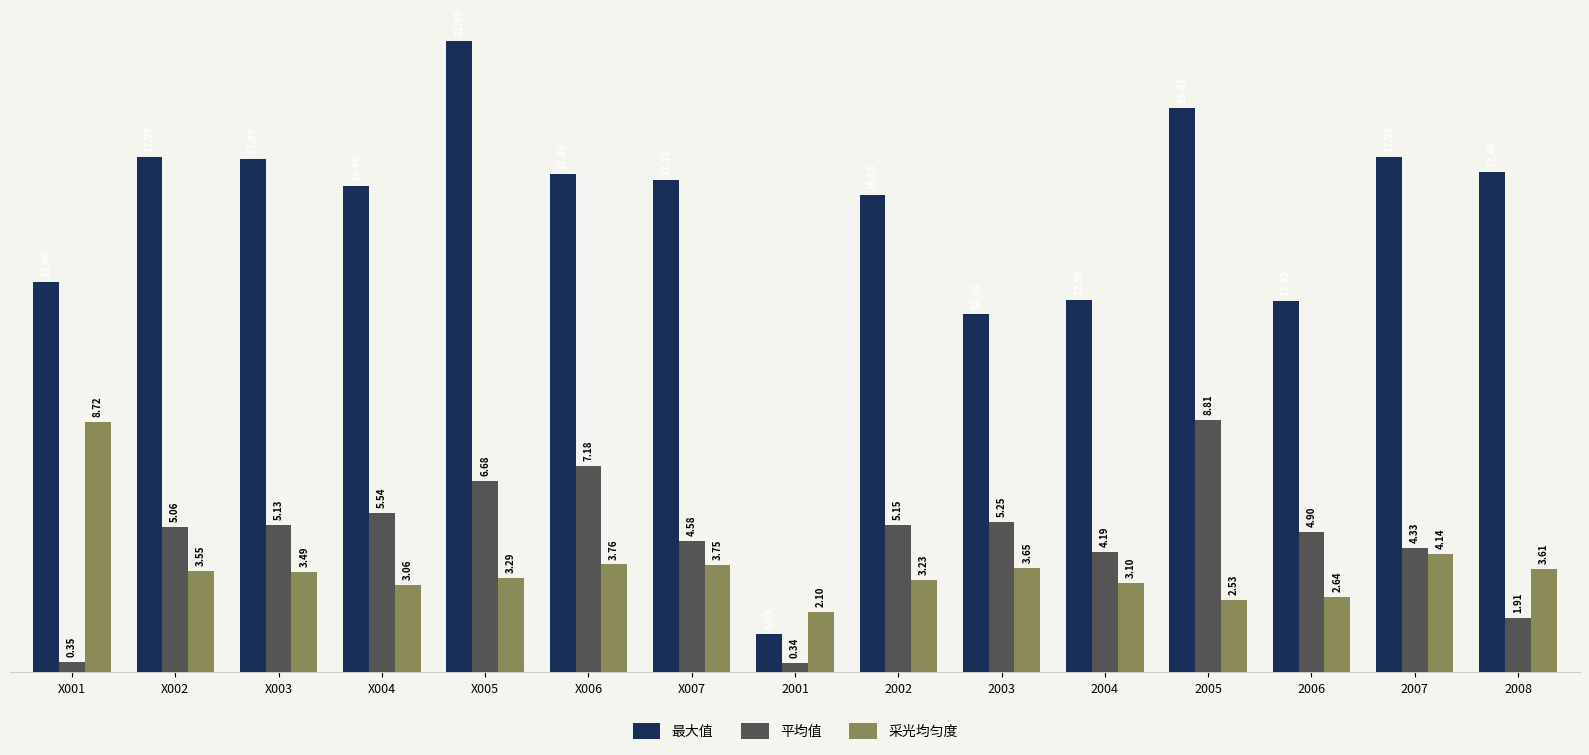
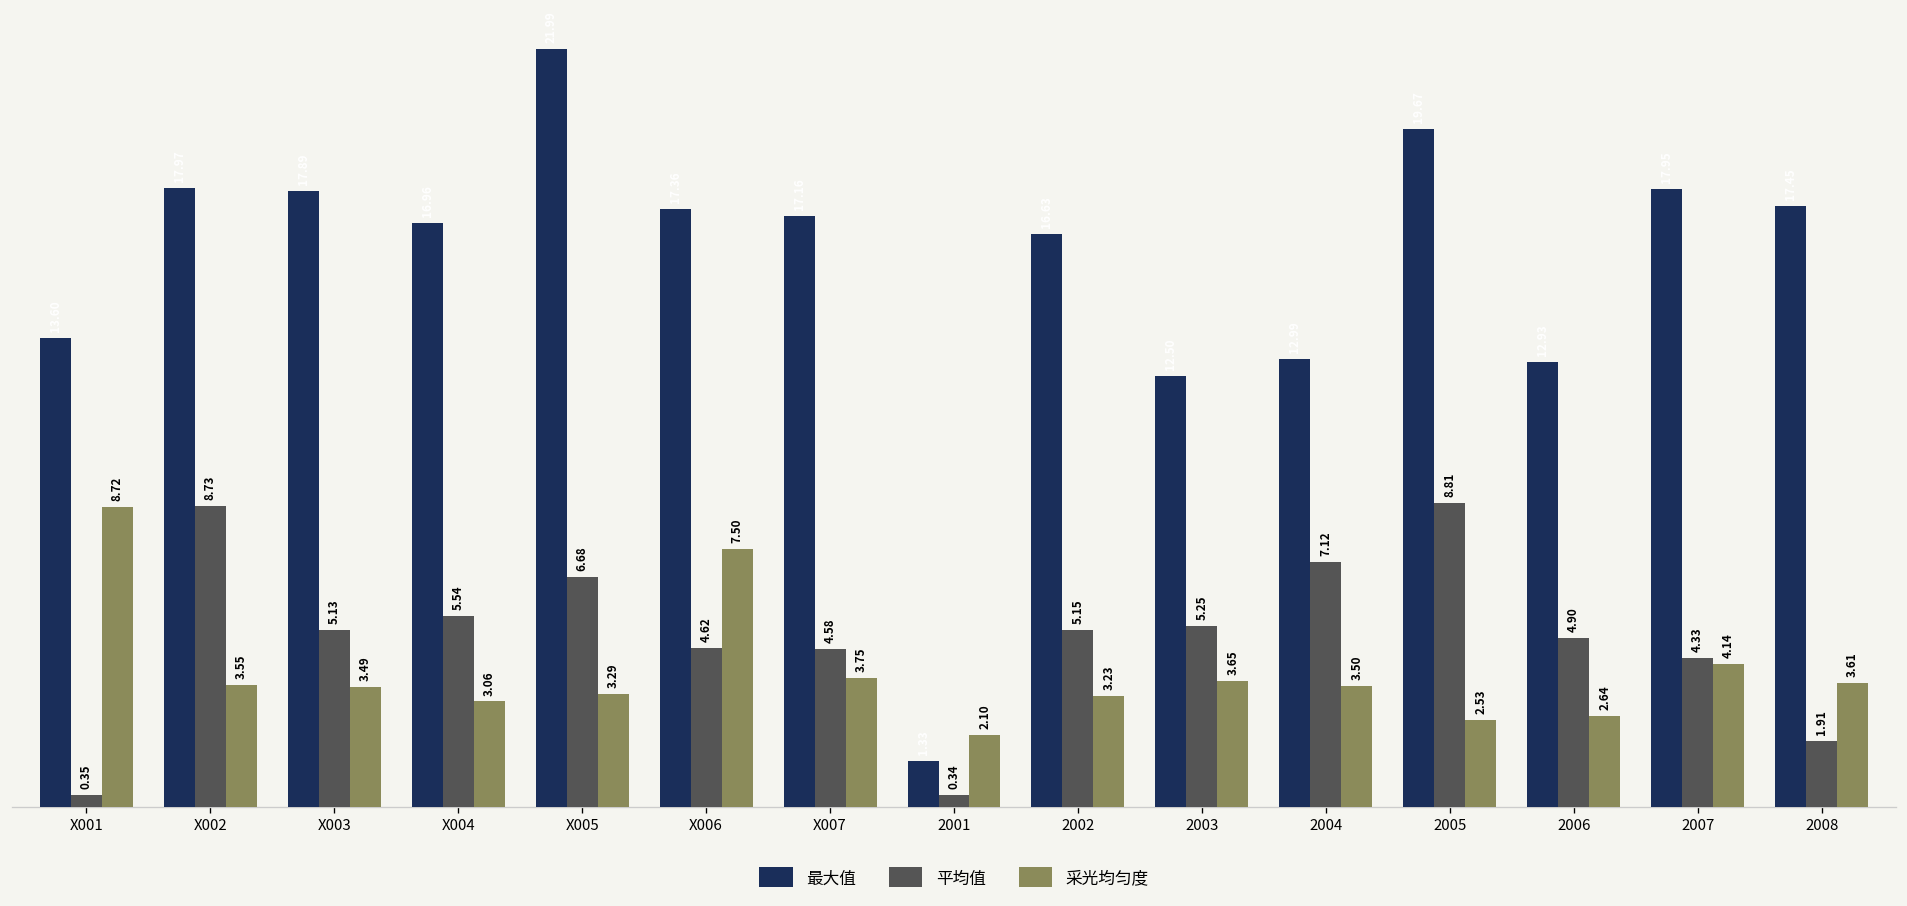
平均值, X002: 5.06 -> 8.73
平均值, X006: 7.18 -> 4.62
采光均匀度, X006: 3.76 -> 7.50
平均值, 2004: 4.19 -> 7.12
采光均匀度, 2004: 3.10 -> 3.50
